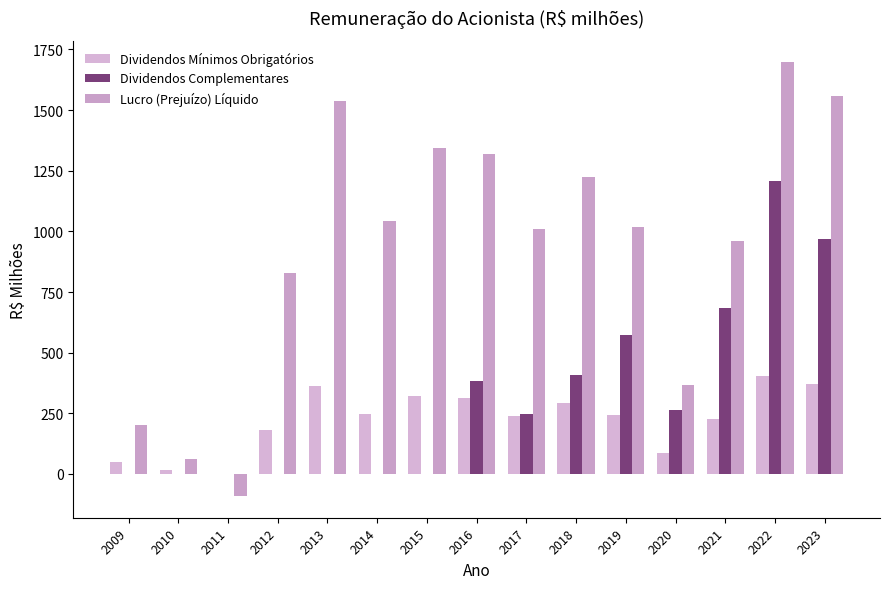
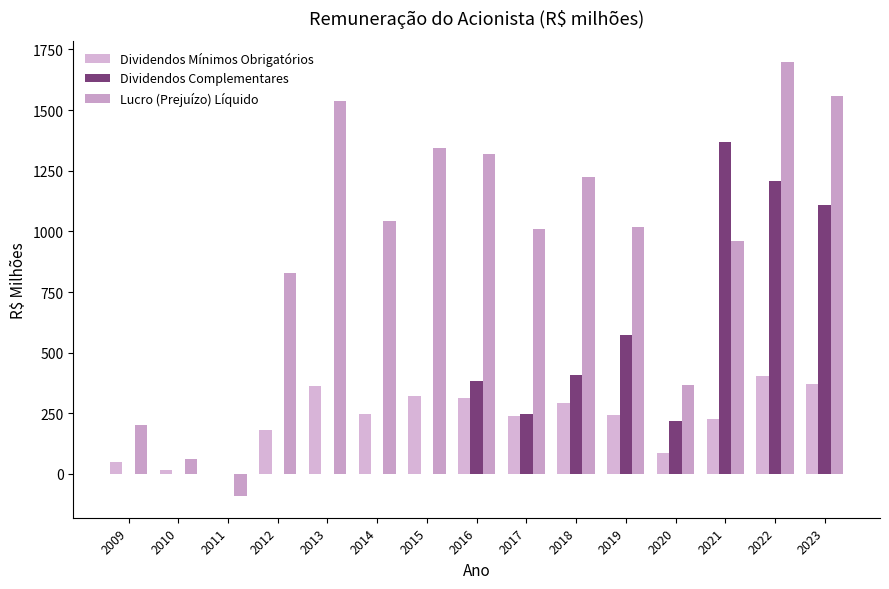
Dividendos Complementares, 2020: 260 -> 220
Dividendos Complementares, 2021: 690 -> 1370
Dividendos Complementares, 2023: 970 -> 1110
